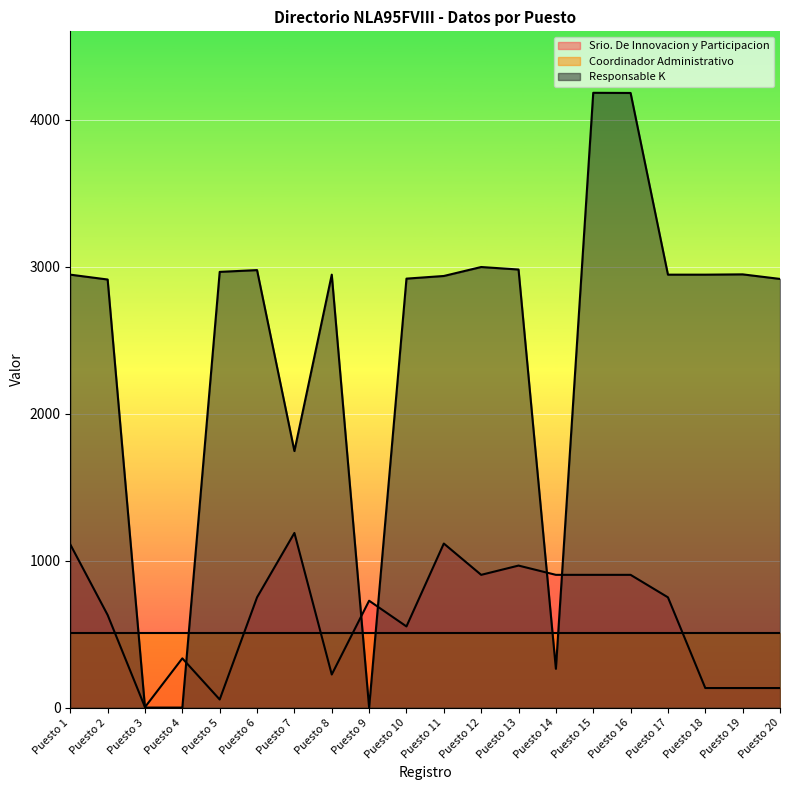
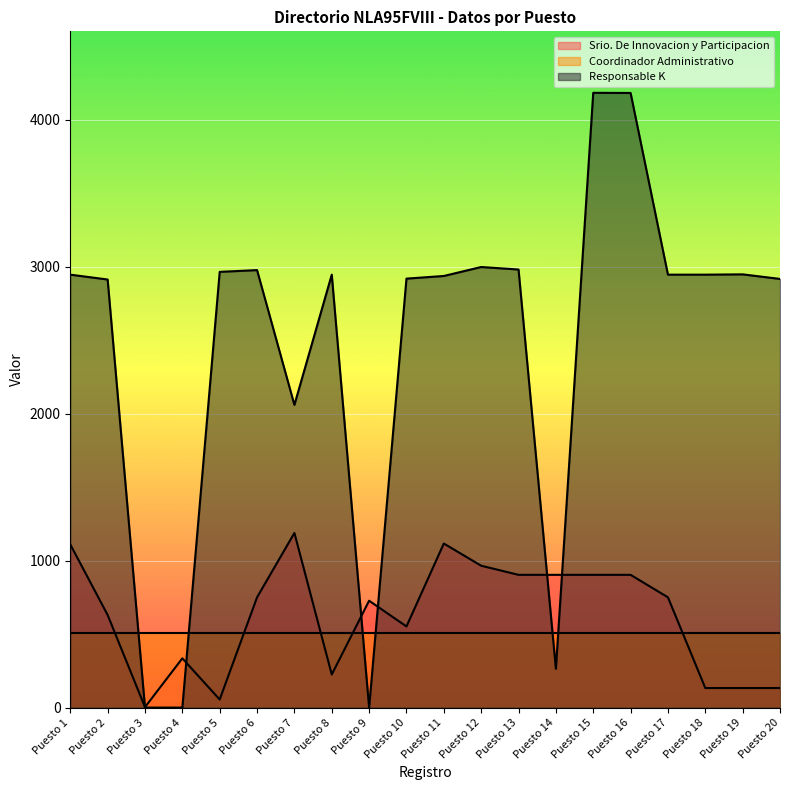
Responsable K, Puesto 7: 1750 -> 2060
Srio. De Innovacion y Participacion, Puesto 12: 900 -> 970
Srio. De Innovacion y Participacion, Puesto 13: 970 -> 900
